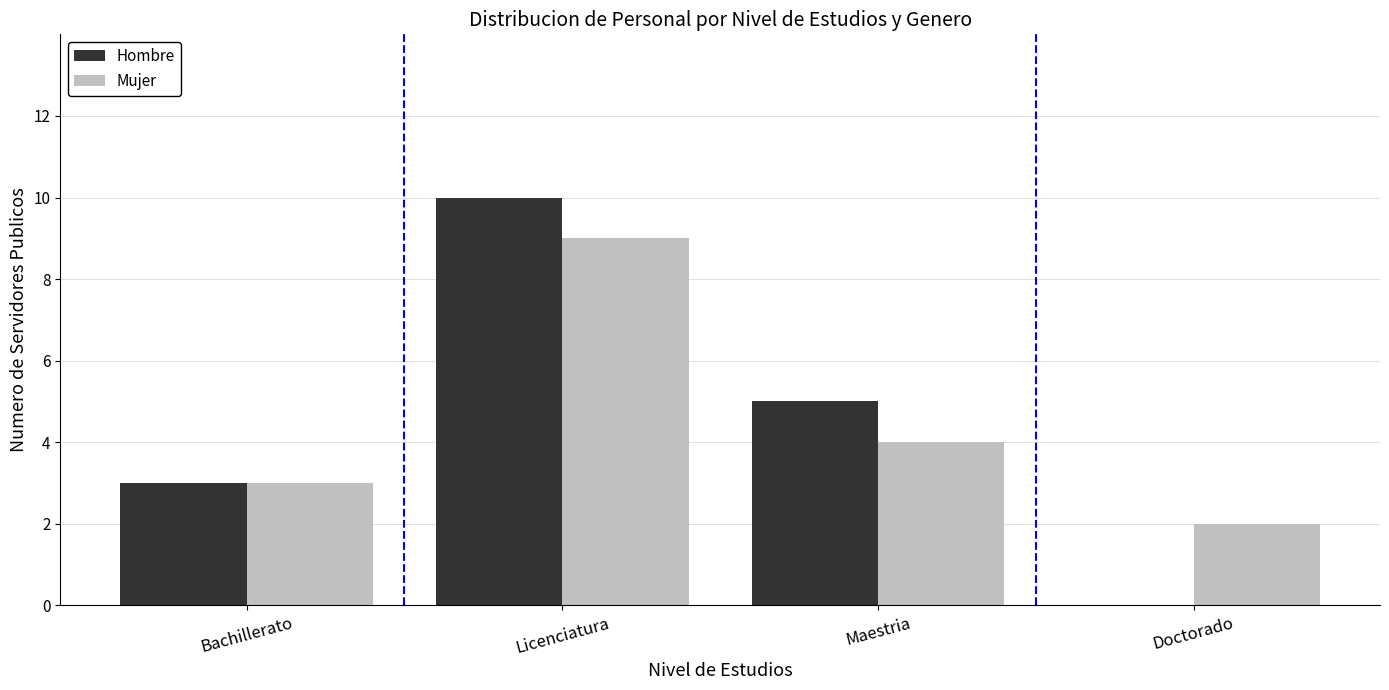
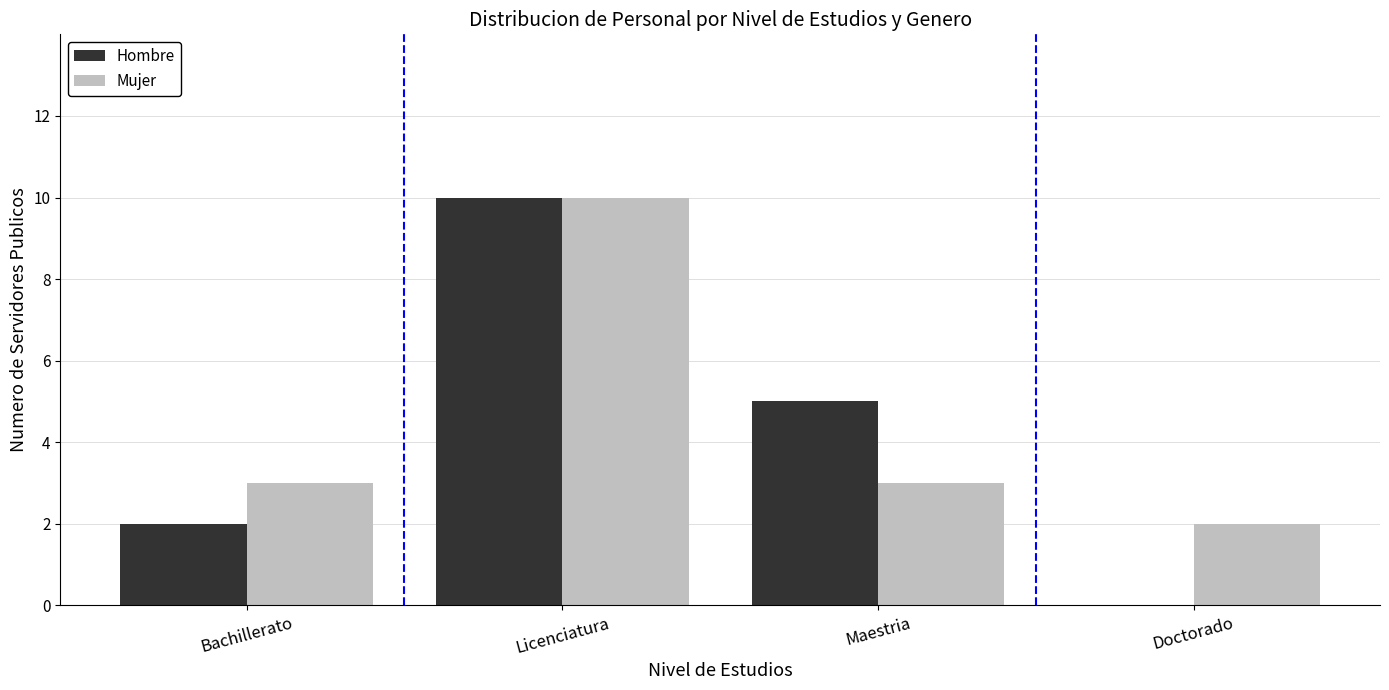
Hombre, Bachillerato: 3 -> 2
Mujer, Licenciatura: 9 -> 10
Mujer, Maestria: 4 -> 3
